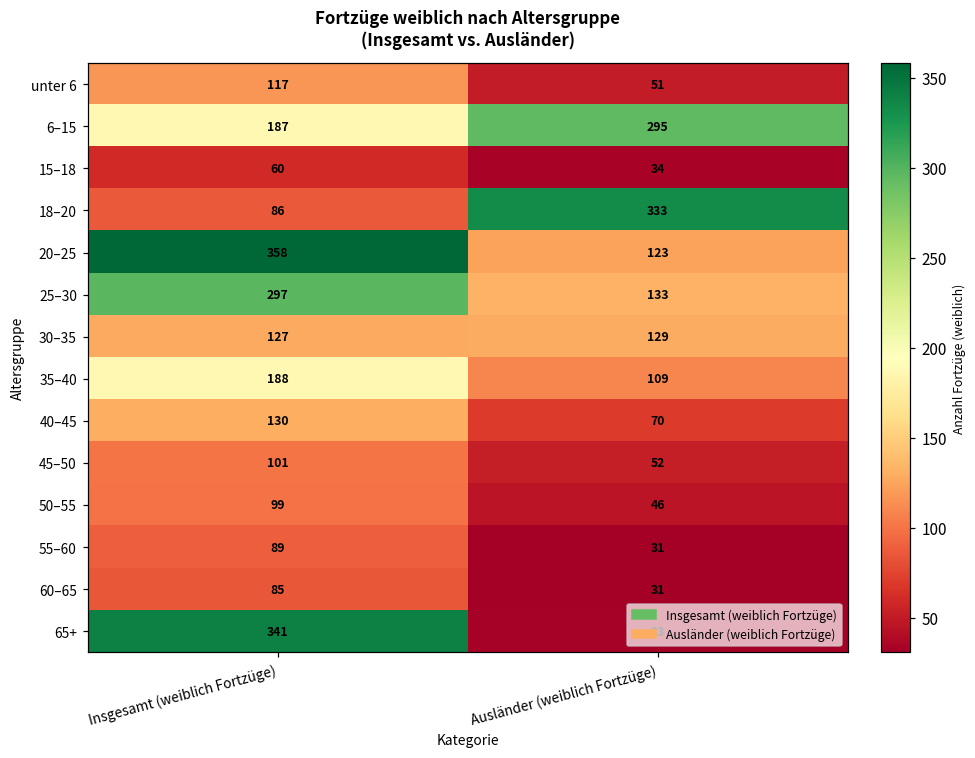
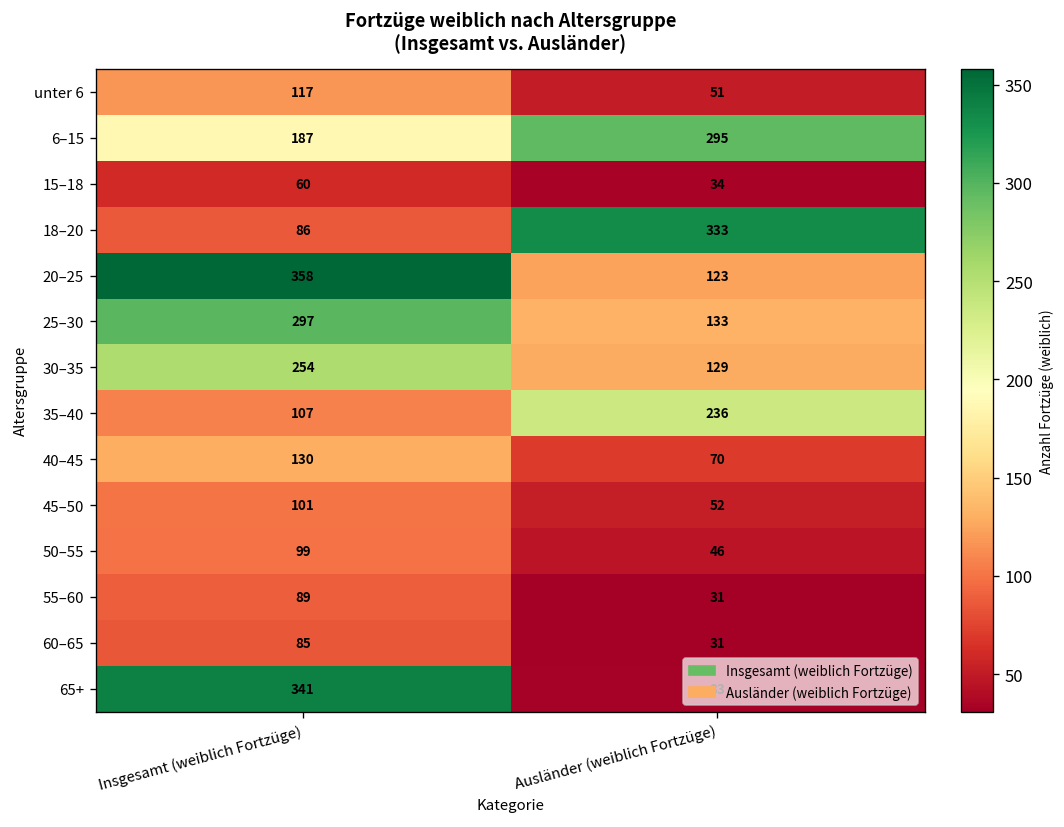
30–35, Insgesamt (weiblich Fortzüge): 127 -> 254
35–40, Insgesamt (weiblich Fortzüge): 188 -> 107
35–40, Ausländer (weiblich Fortzüge): 109 -> 236
